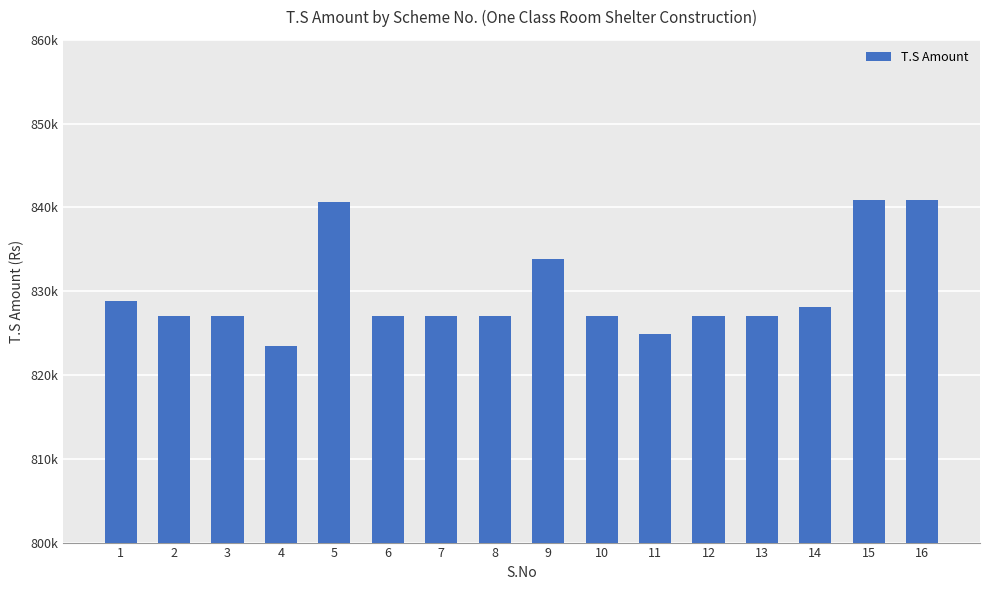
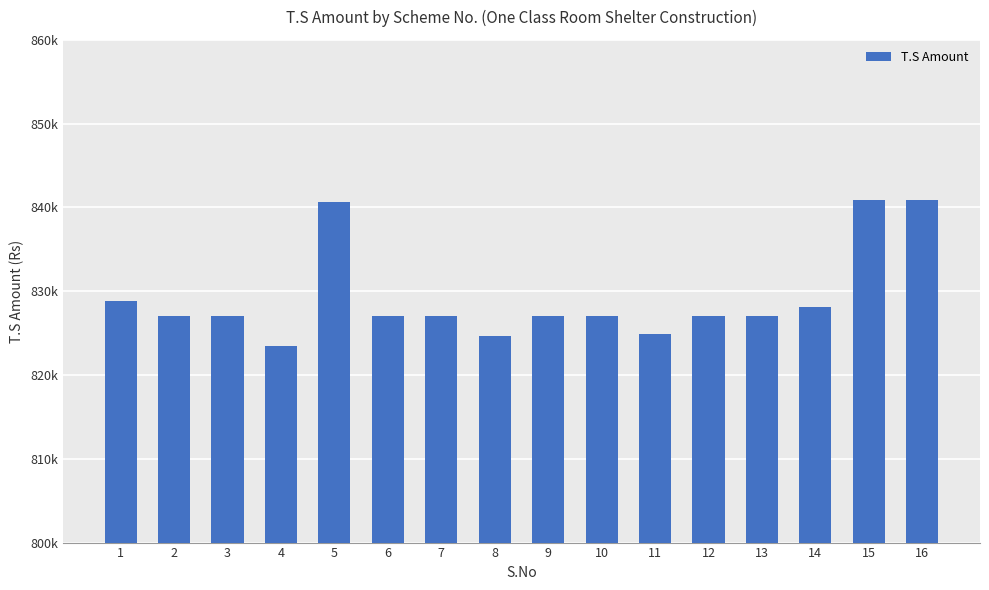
8: 827000 -> 825000
9: 834000 -> 827000
